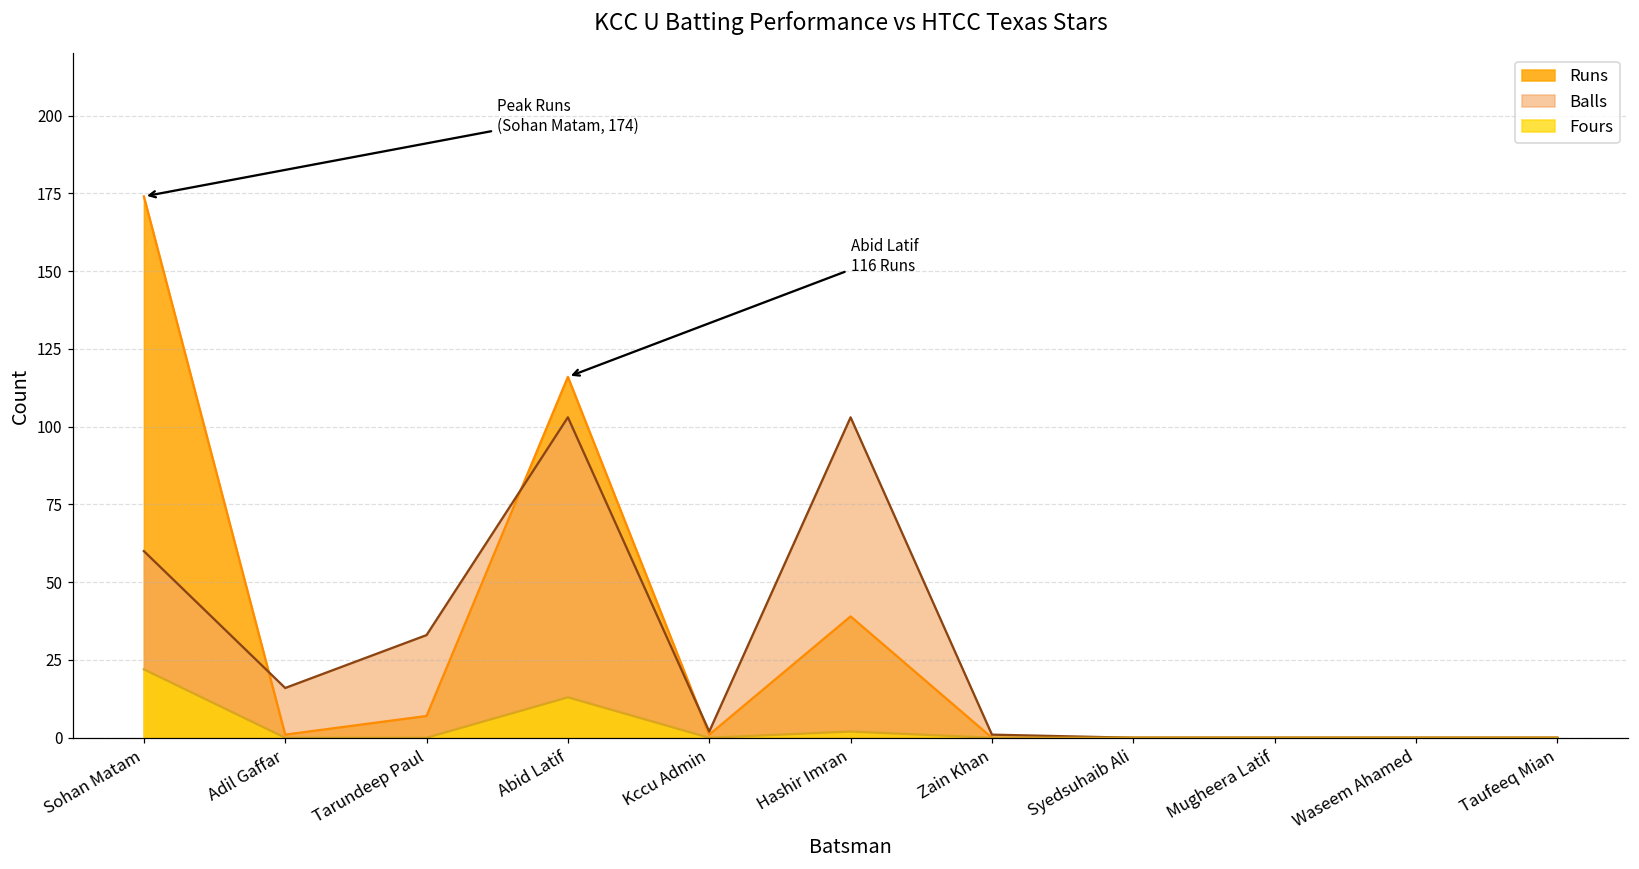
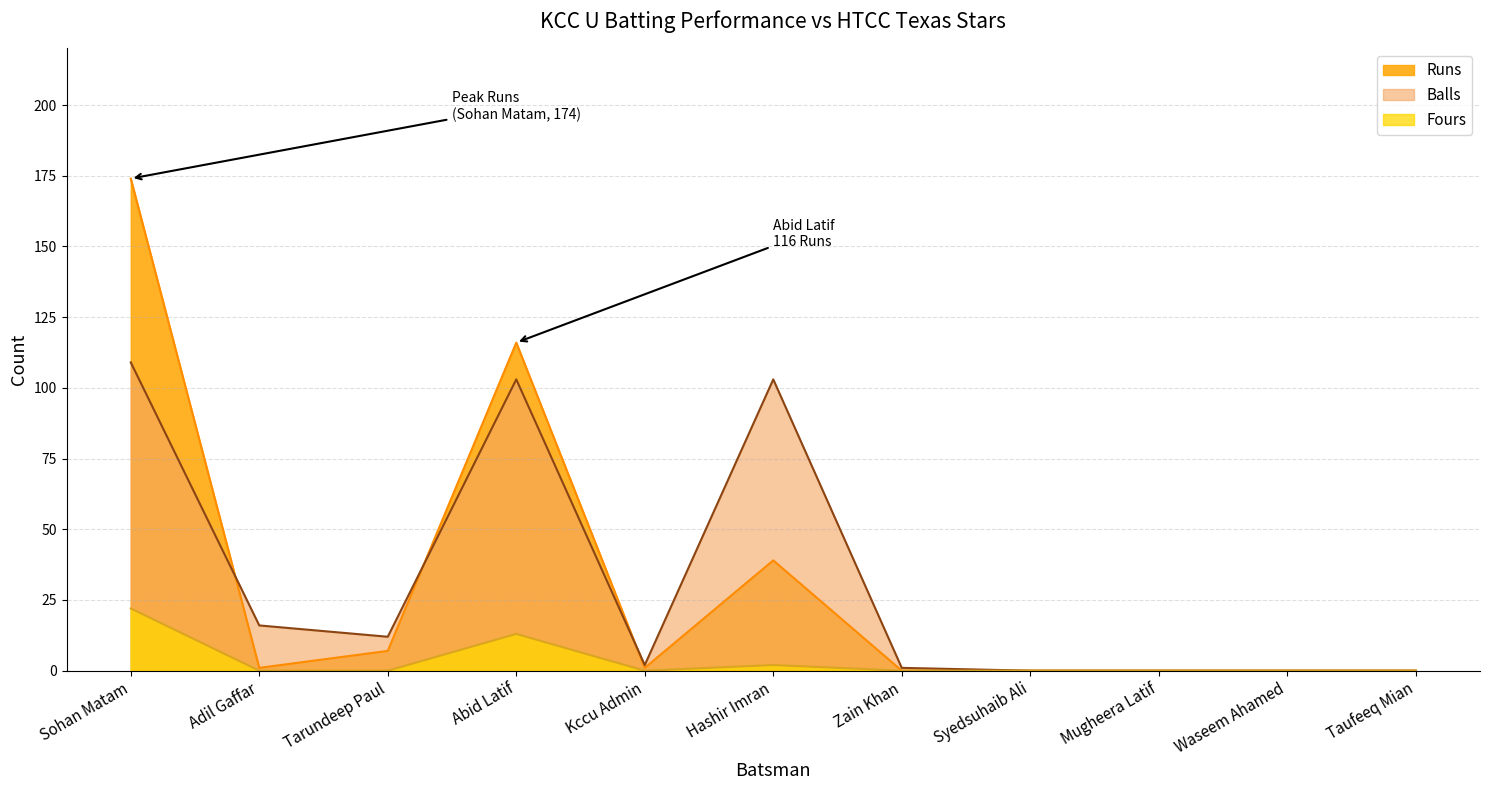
Balls, Sohan Matam: 60 -> 109
Balls, Tarundeep Paul: 33 -> 12
